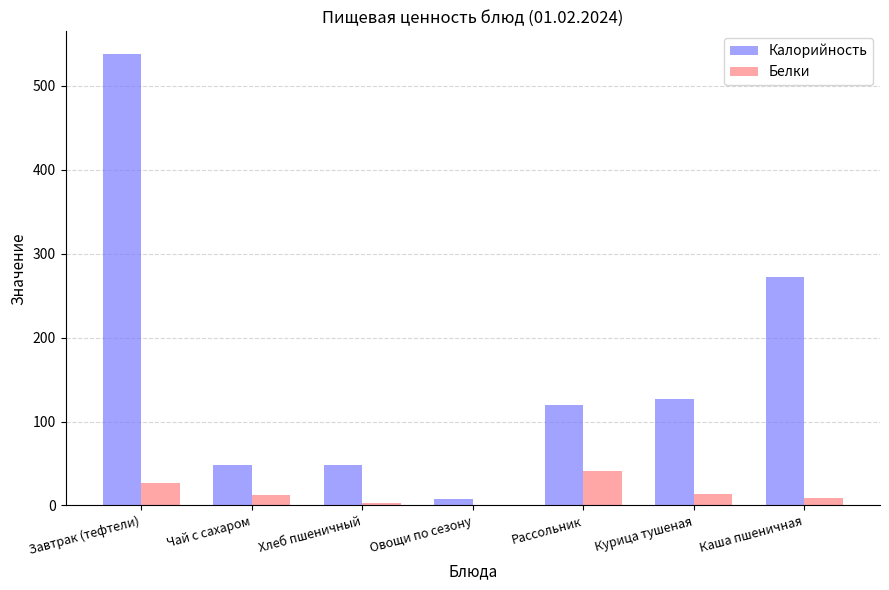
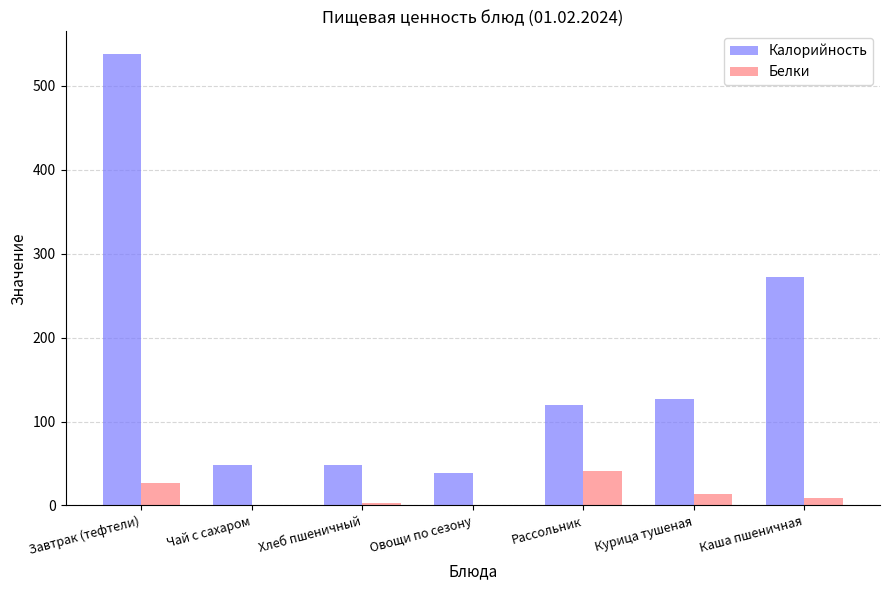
Белки, Чай с сахаром: 10 -> 0
Калорийность, Овощи по сезону: 10 -> 40
